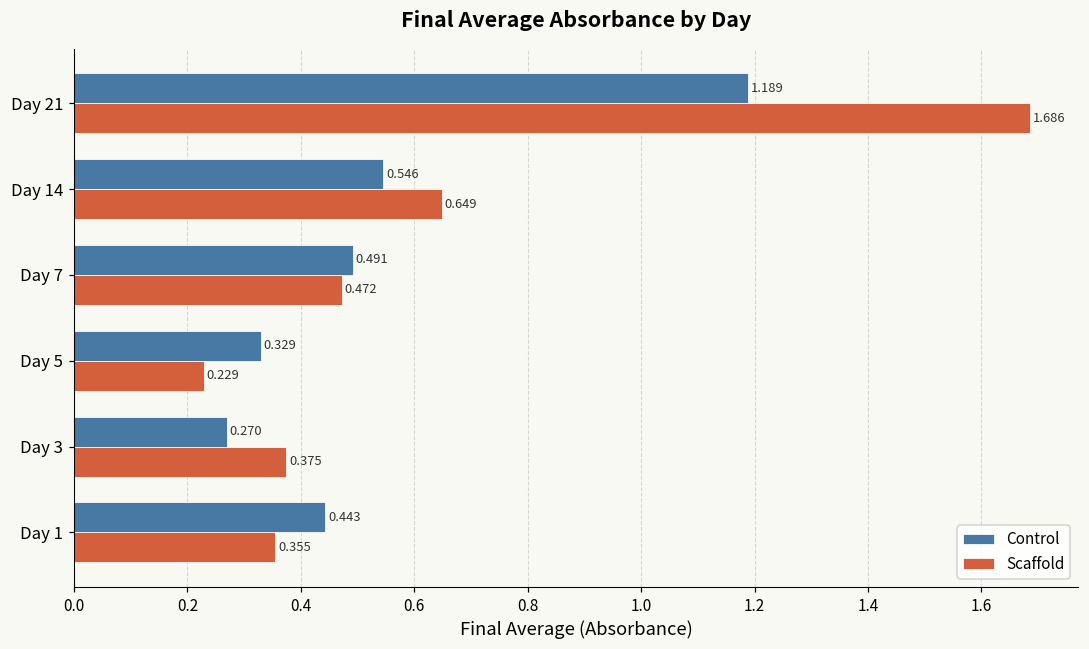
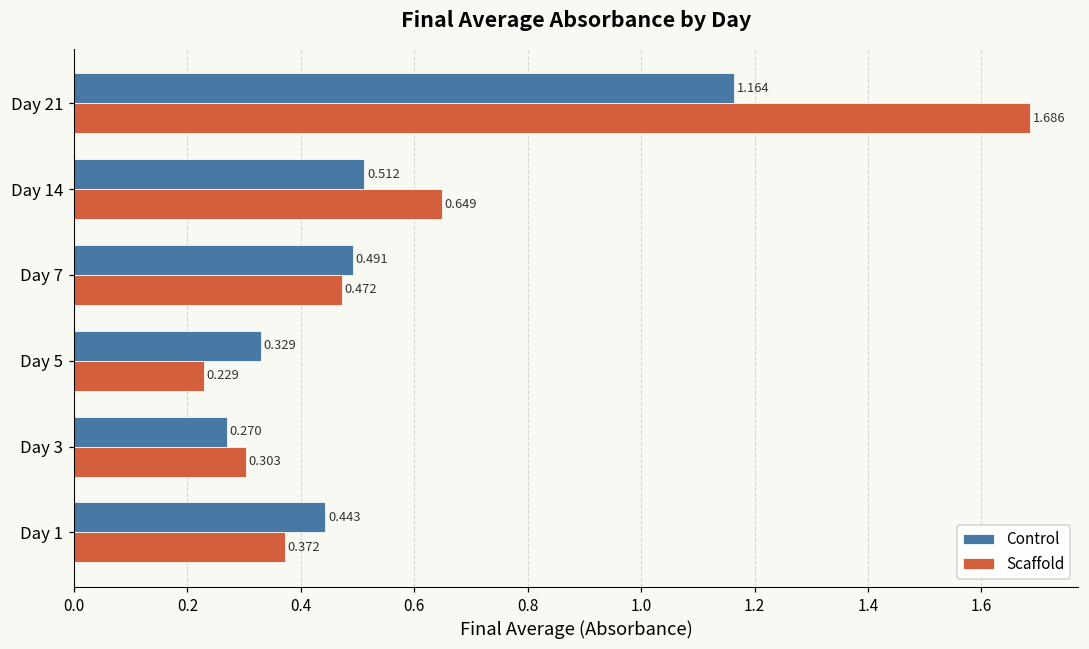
Control, Day 21: 1.189 -> 1.164
Control, Day 14: 0.546 -> 0.512
Scaffold, Day 3: 0.375 -> 0.303
Scaffold, Day 1: 0.355 -> 0.372
